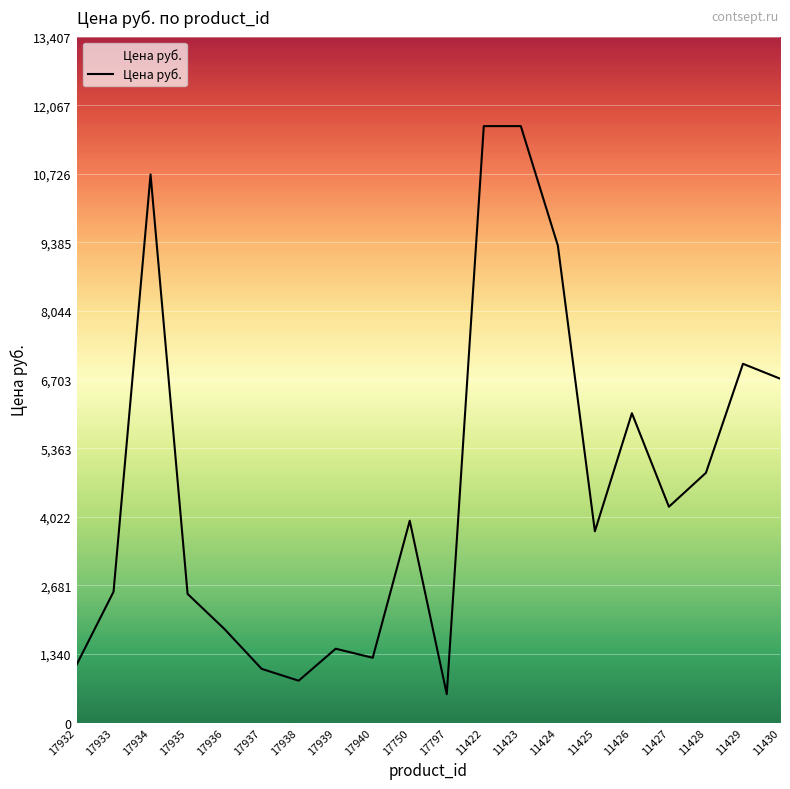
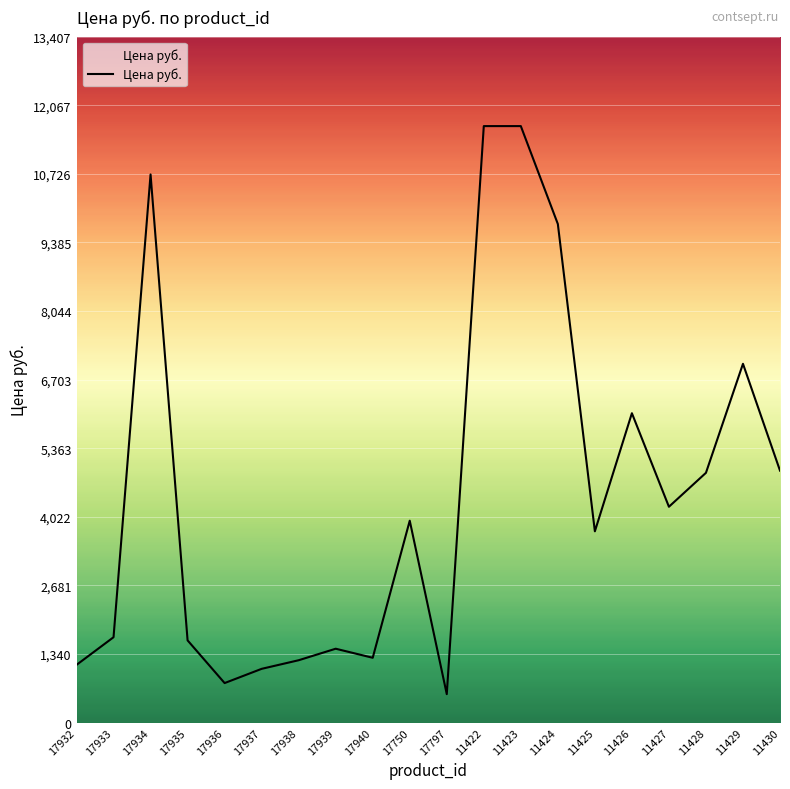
17933: 2,600 -> 1,700
17935: 2,500 -> 1,600
17936: 1,800 -> 800
17938: 800 -> 1,200
11424: 9,300 -> 9,700
11430: 6,700 -> 4,900
